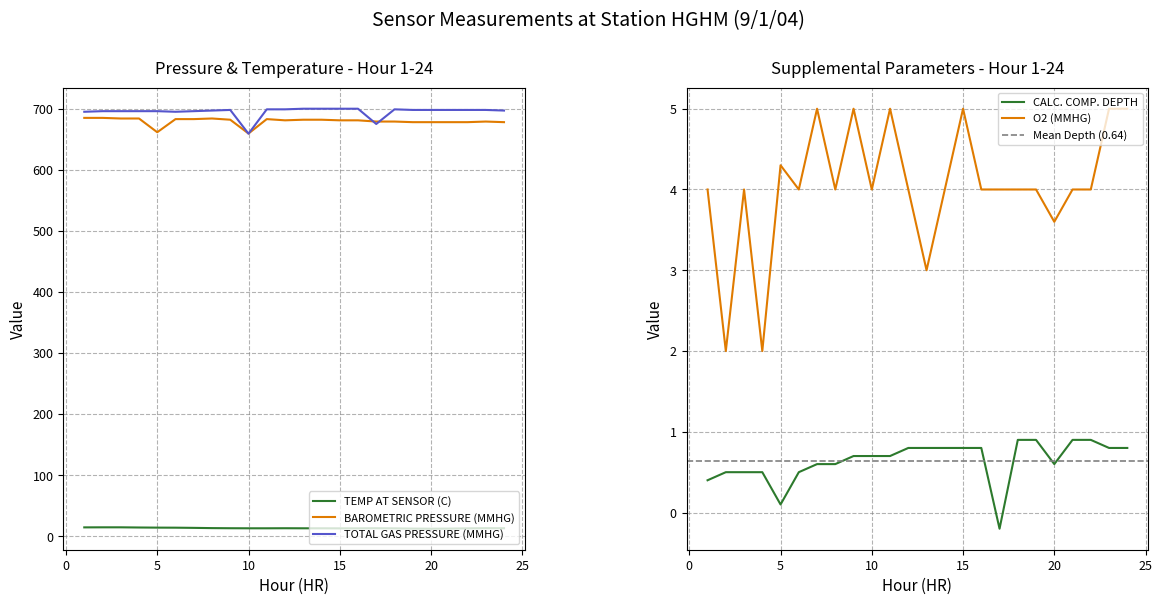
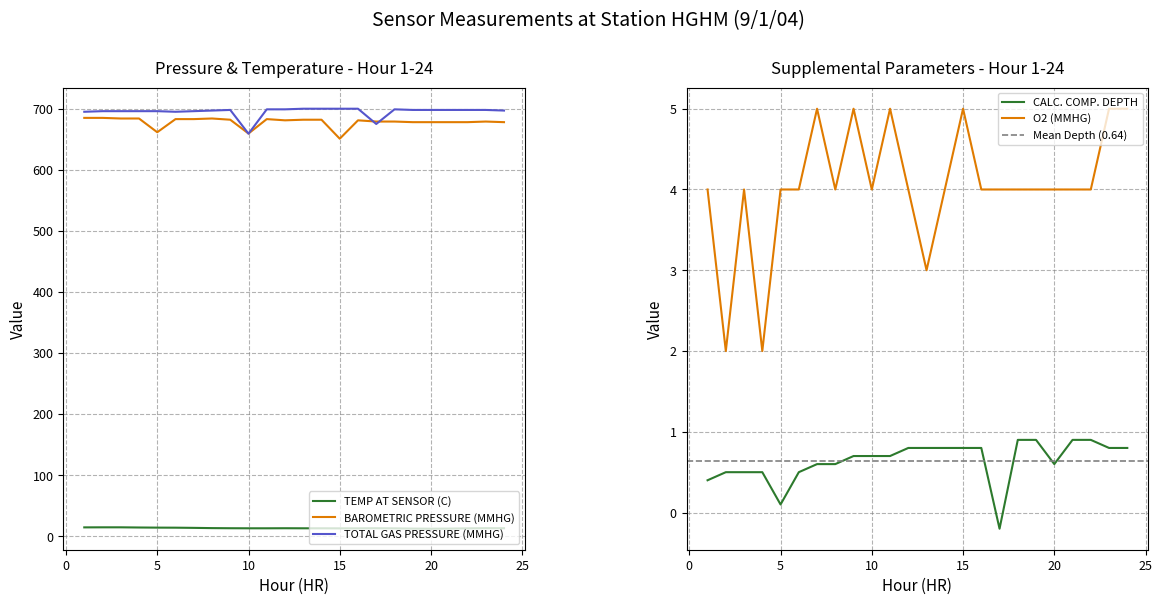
Pressure & Temperature - Hour 1-24, BAROMETRIC PRESSURE (MMHG), 15: 680 -> 650
Supplemental Parameters - Hour 1-24, O2 (MMHG), 5: 4.3 -> 4.0
Supplemental Parameters - Hour 1-24, O2 (MMHG), 20: 3.6 -> 4.0
